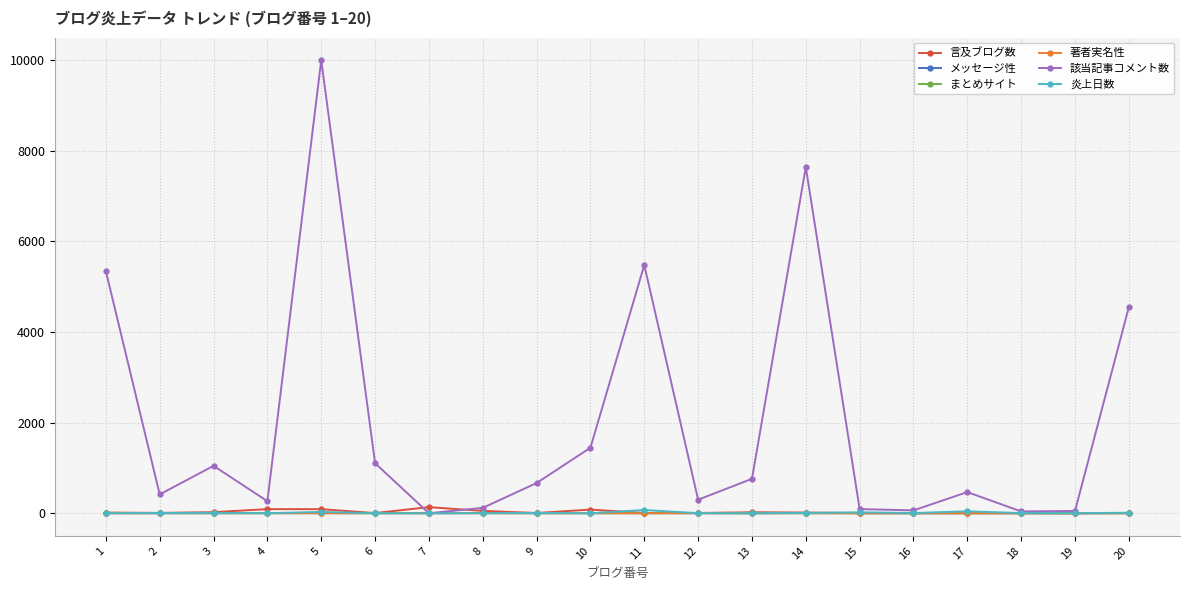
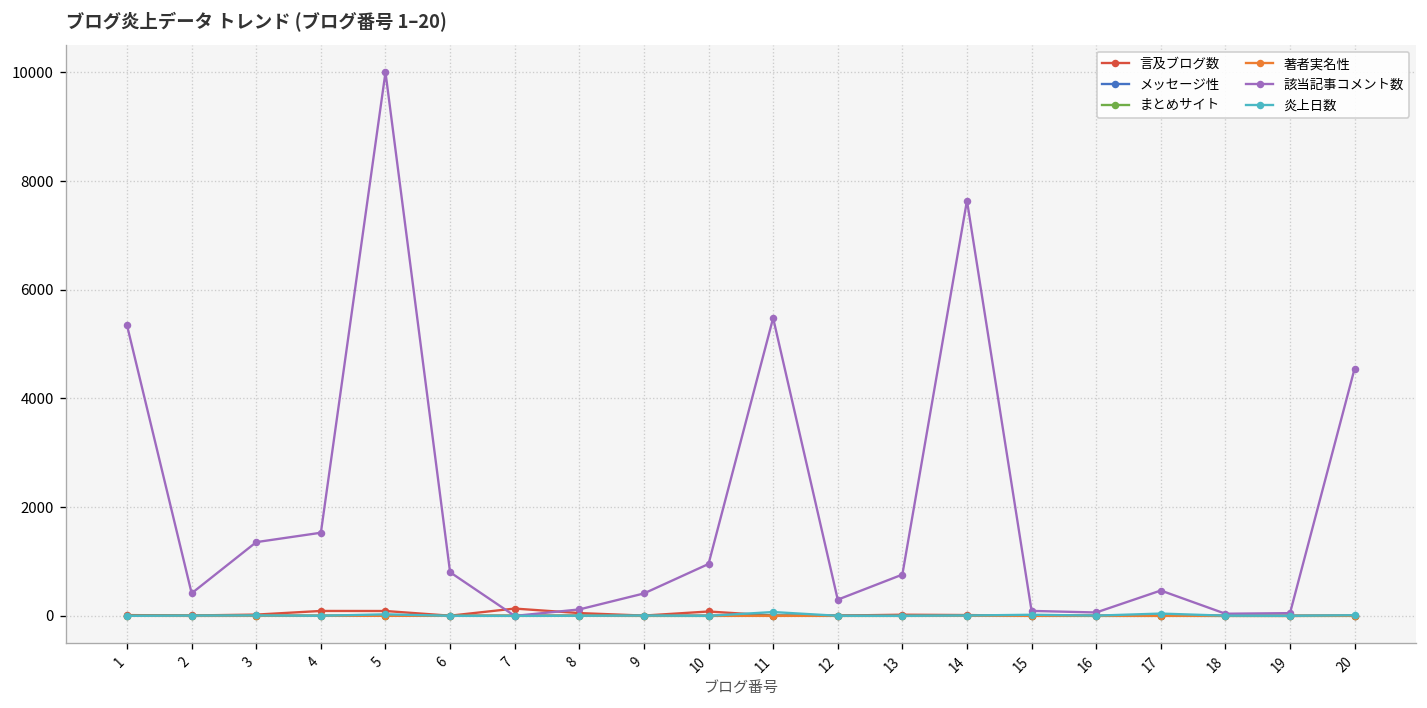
該当記事コメント数, 3: 1000 -> 1400
該当記事コメント数, 4: 300 -> 1500
該当記事コメント数, 6: 1100 -> 800
該当記事コメント数, 9: 700 -> 400
該当記事コメント数, 10: 1400 -> 1000
